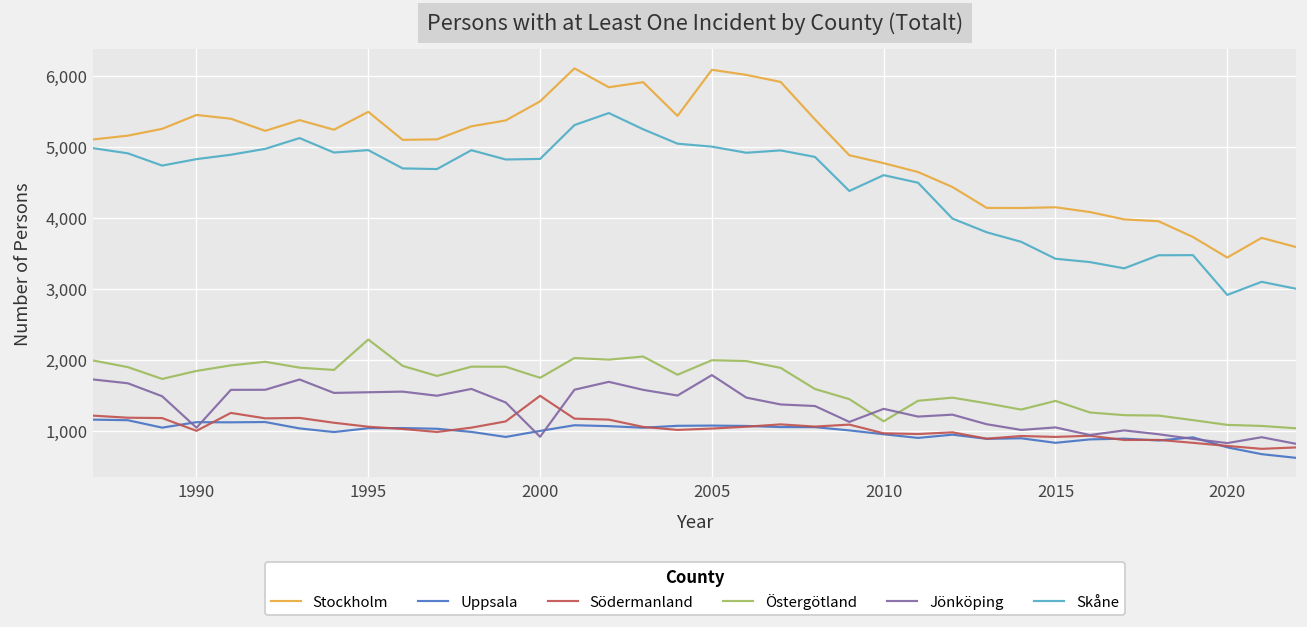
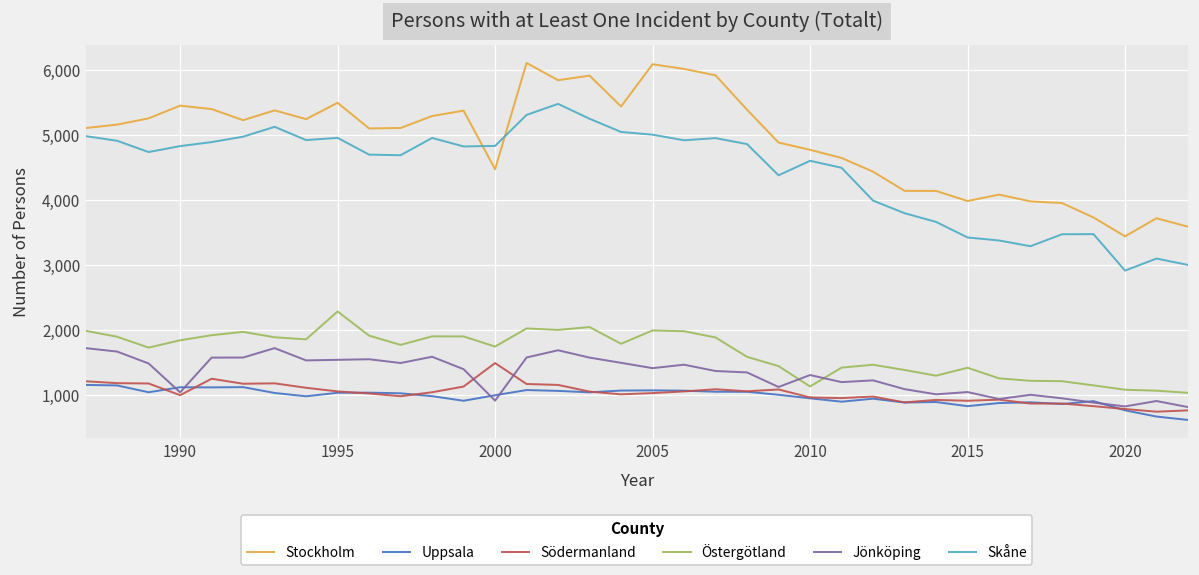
Stockholm, 2000: 5,600 -> 4,500
Jönköping, 2005: 1,800 -> 1,400
Stockholm, 2015: 4,200 -> 4,000
